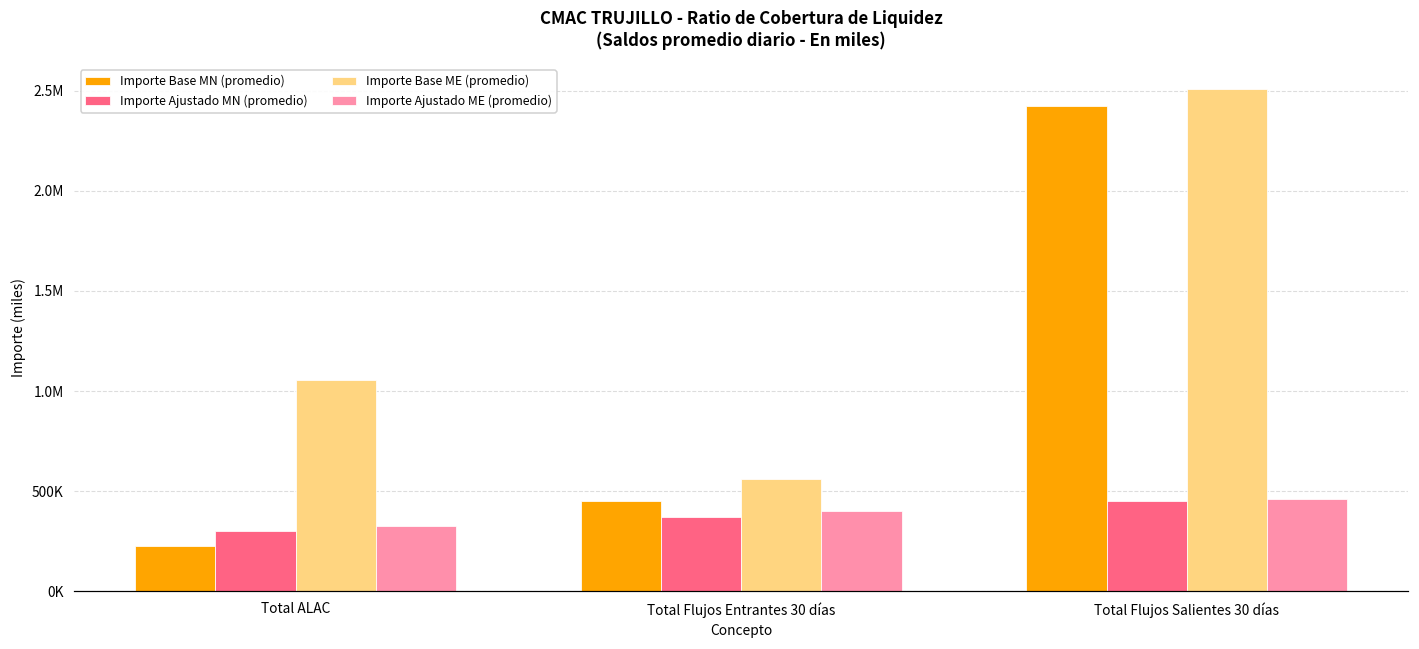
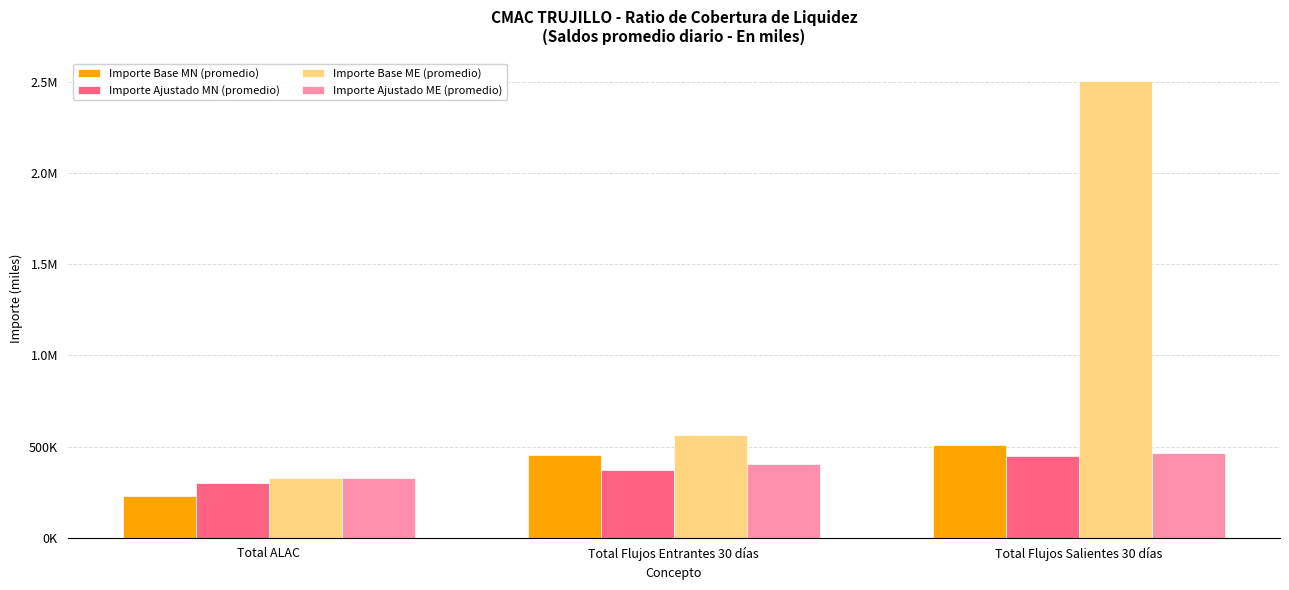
Importe Base ME (promedio), Total ALAC: 1050000 -> 330000
Importe Base MN (promedio), Total Flujos Salientes 30 días: 2430000 -> 510000
